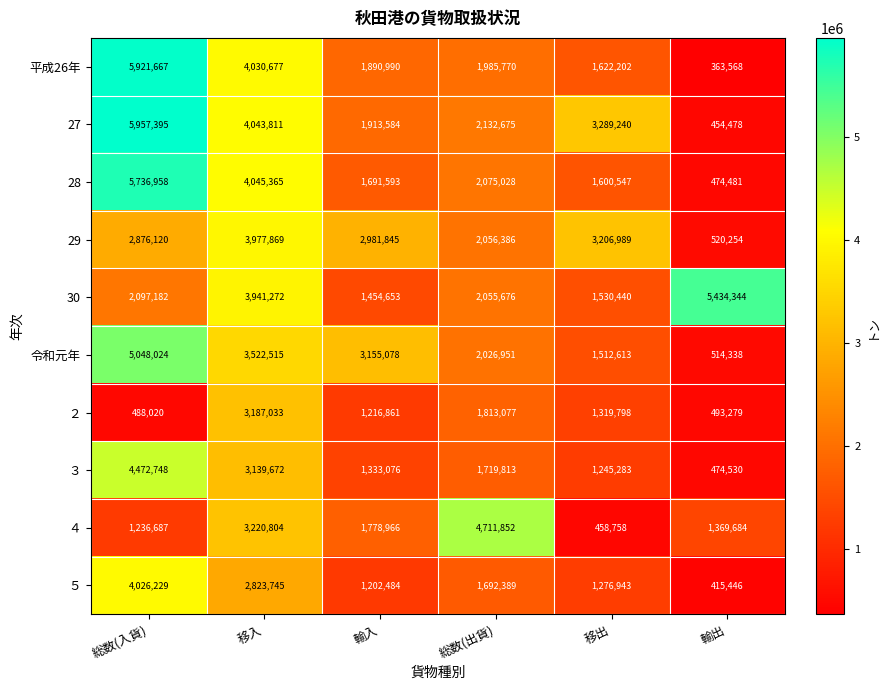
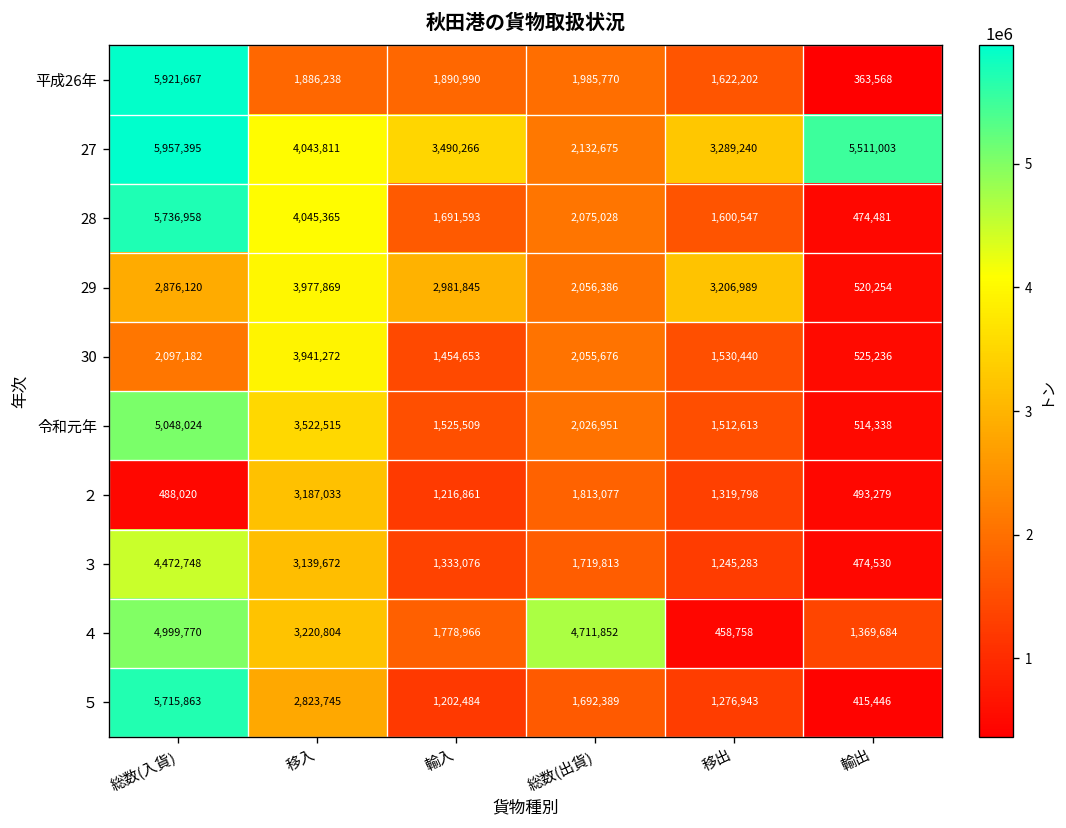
平成26年, 移入: 4,030,677 -> 1,886,238
27, 輸入: 1,913,584 -> 3,490,266
27, 輸出: 454,478 -> 5,511,003
30, 輸出: 5,434,344 -> 525,236
令和元年, 輸入: 3,155,078 -> 1,525,509
４, 総数(入貨): 1,236,687 -> 4,999,770
５, 総数(入貨): 4,026,229 -> 5,715,863
